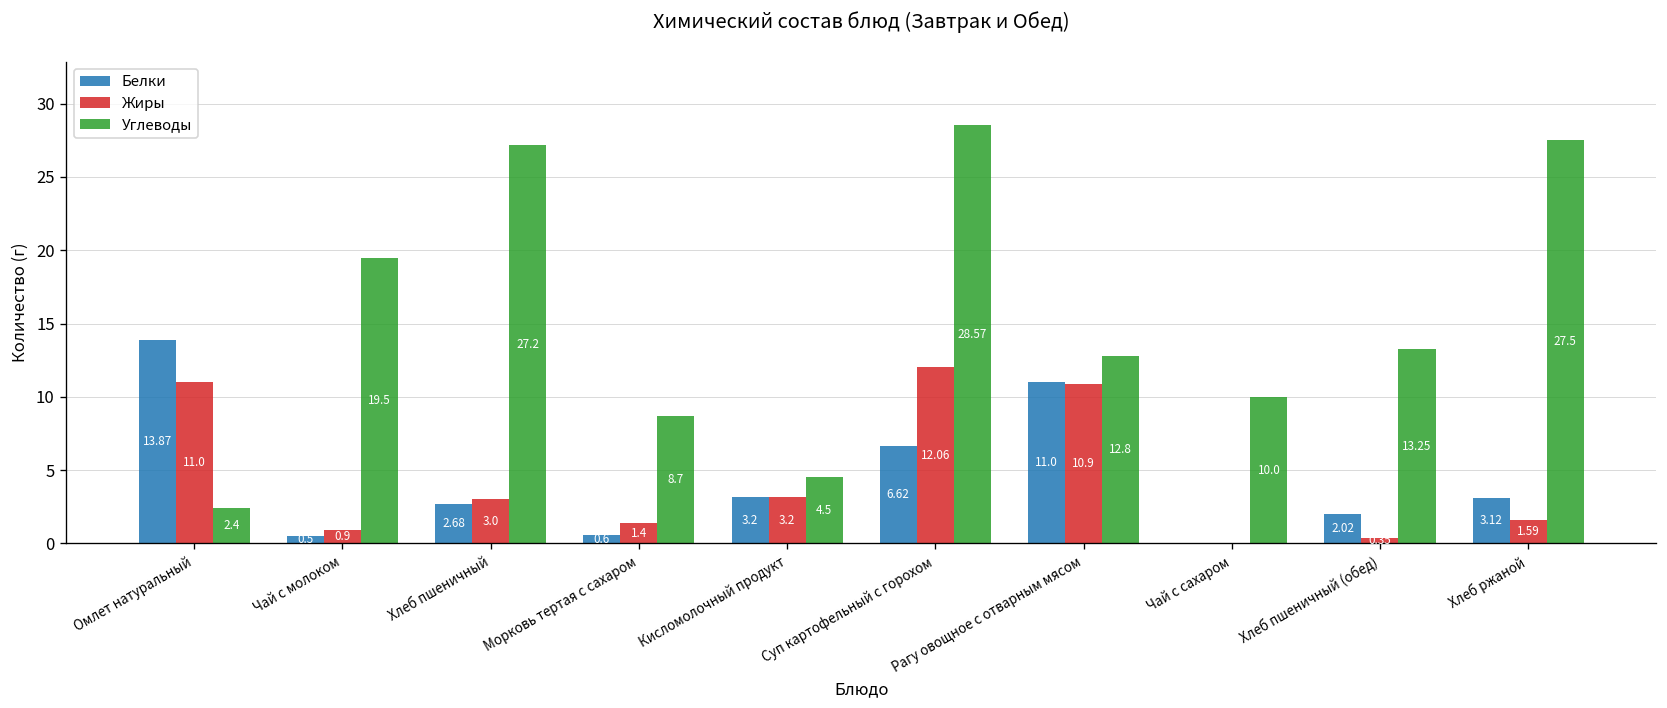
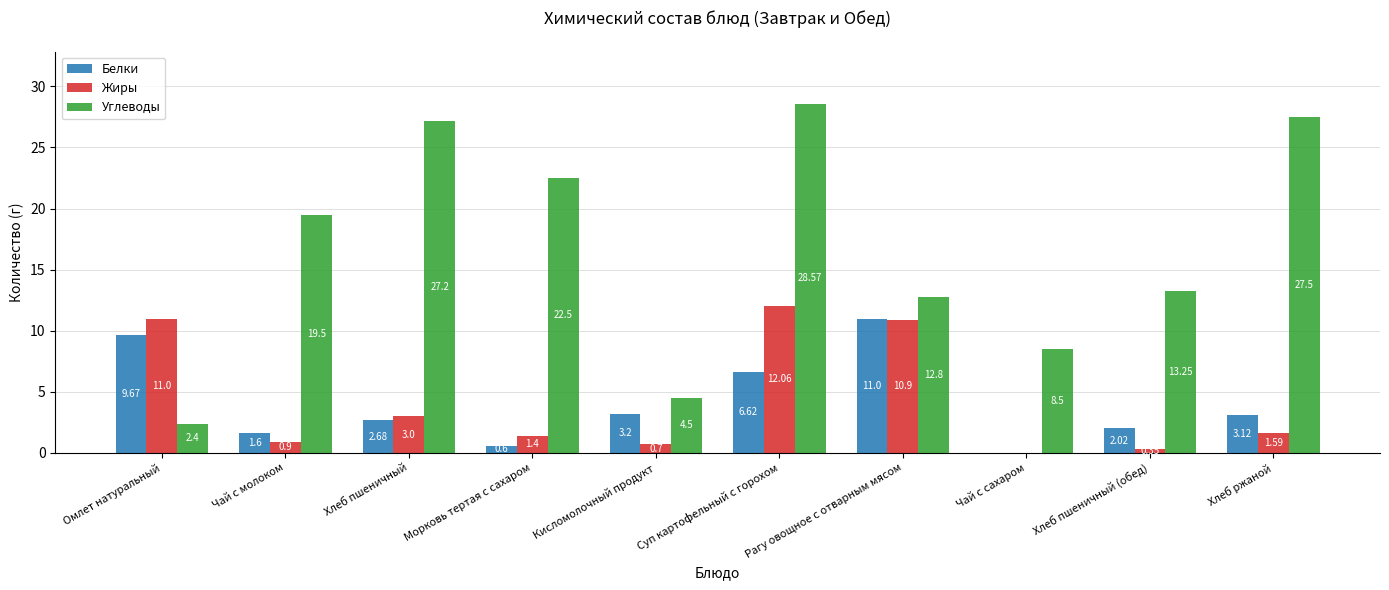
Белки, Омлет натуральный: 13.87 -> 9.67
Белки, Чай с молоком: 0.5 -> 1.6
Углеводы, Морковь тертая с сахаром: 8.7 -> 22.5
Жиры, Кисломолочный продукт: 3.2 -> 0.7
Углеводы, Чай с сахаром: 10.0 -> 8.5
